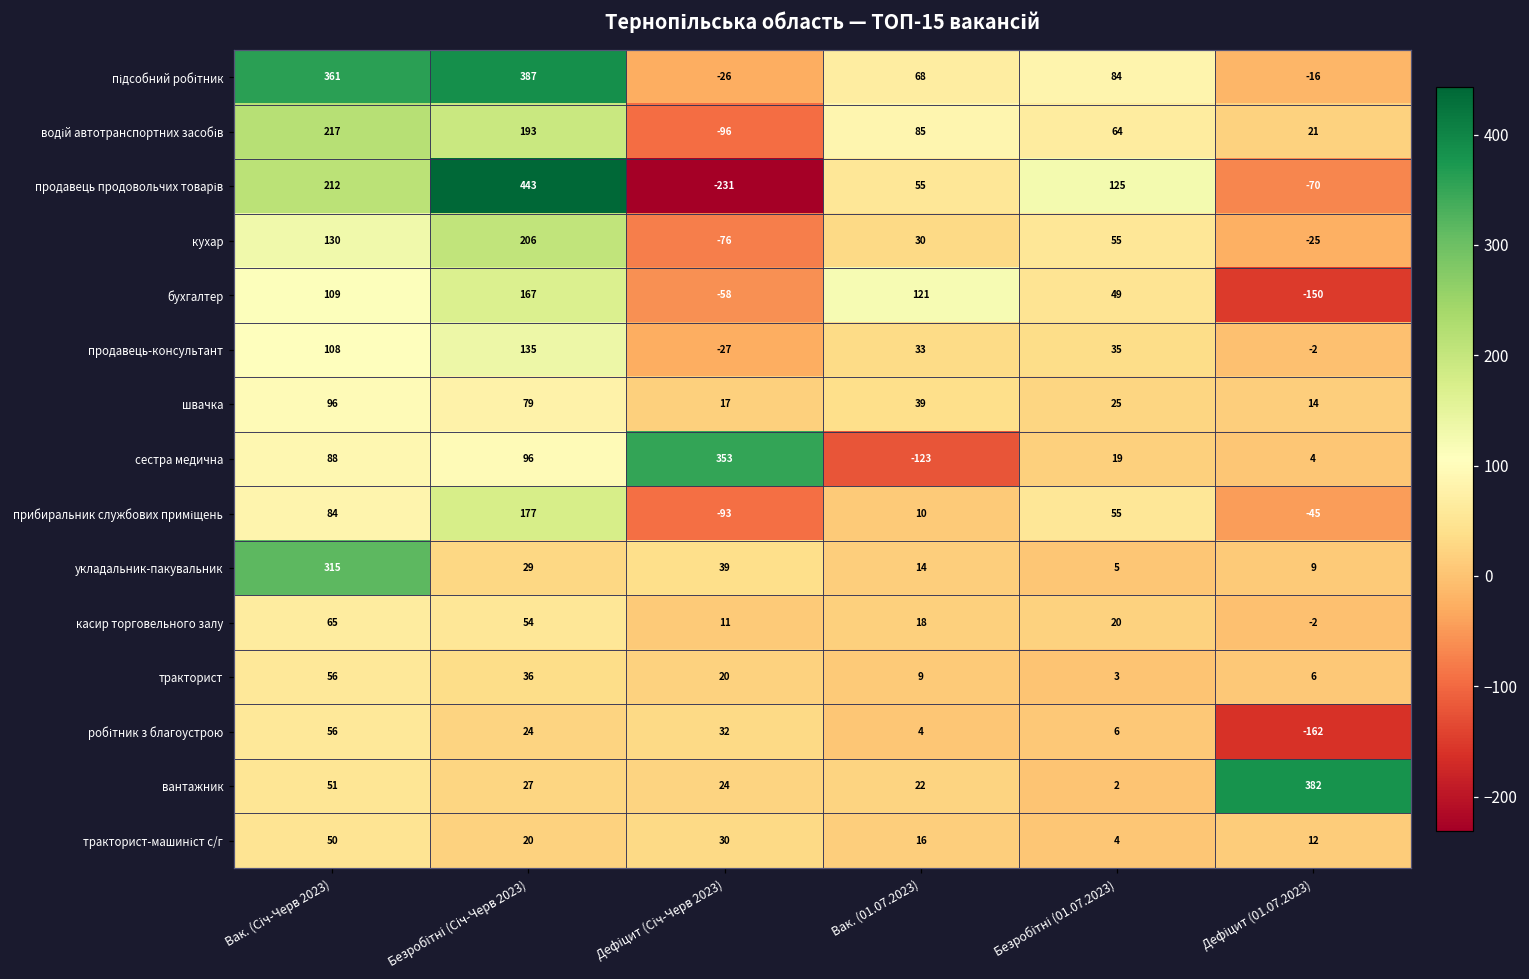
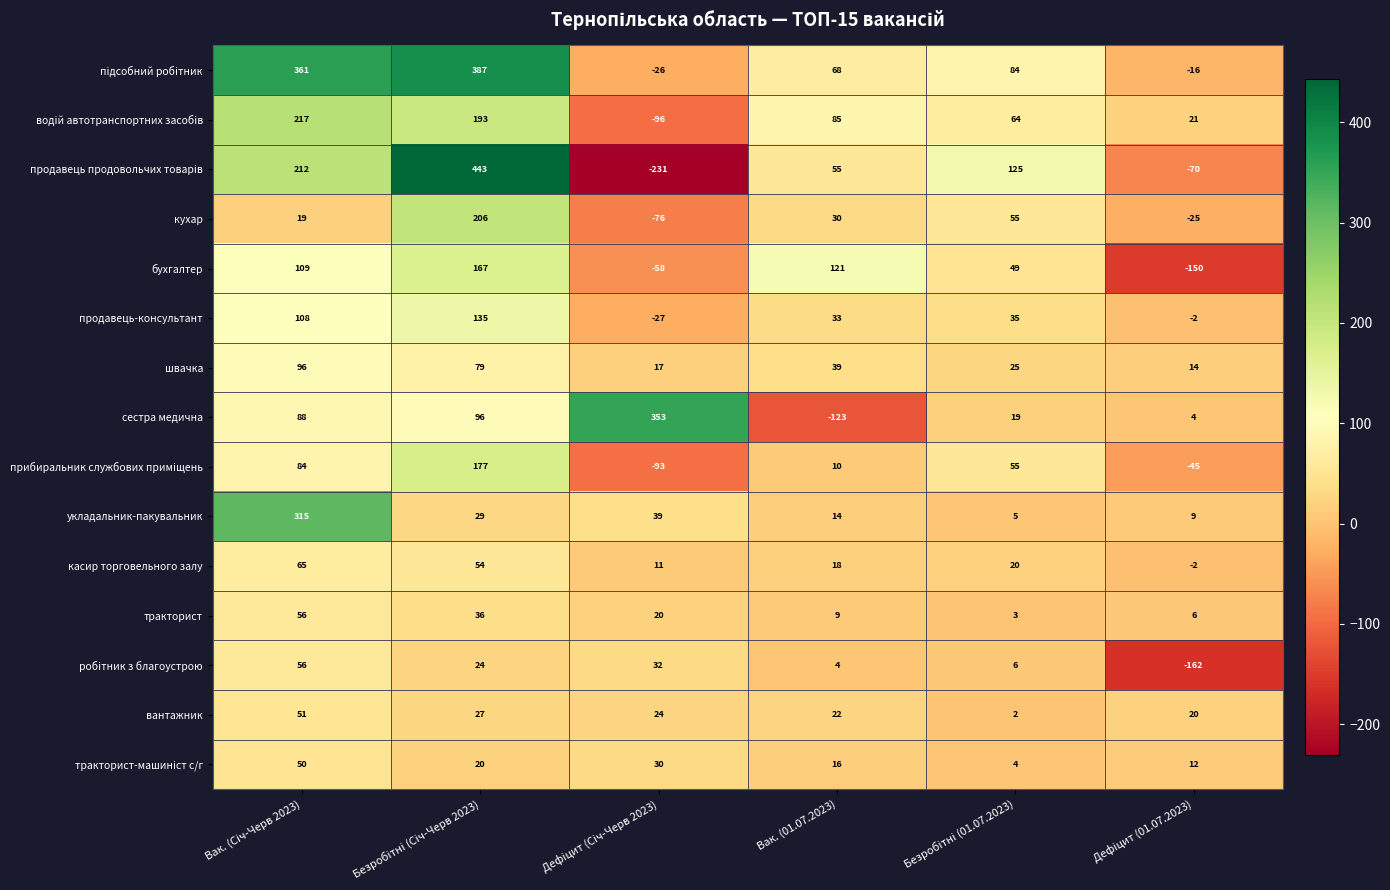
кухар, Вак. (Січ-Черв 2023): 130 -> 19
вантажник, Дефіцит (01.07.2023): 382 -> 20
